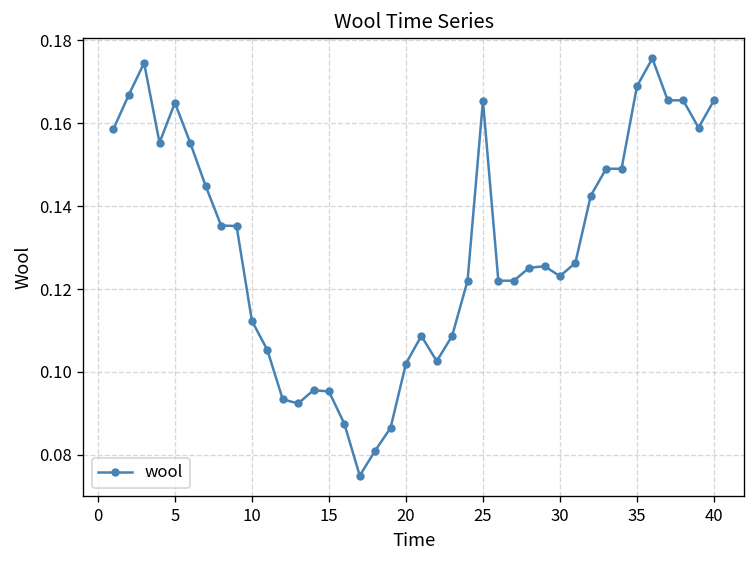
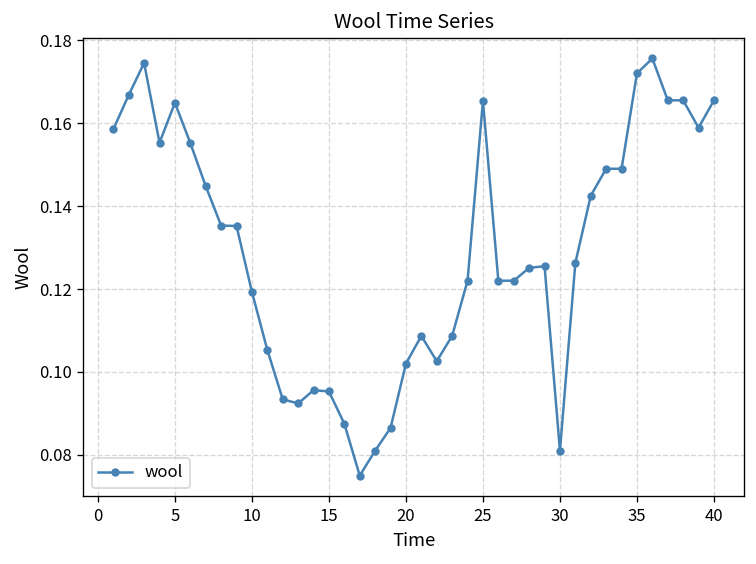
10: 0.112 -> 0.119
30: 0.123 -> 0.081
35: 0.169 -> 0.172
